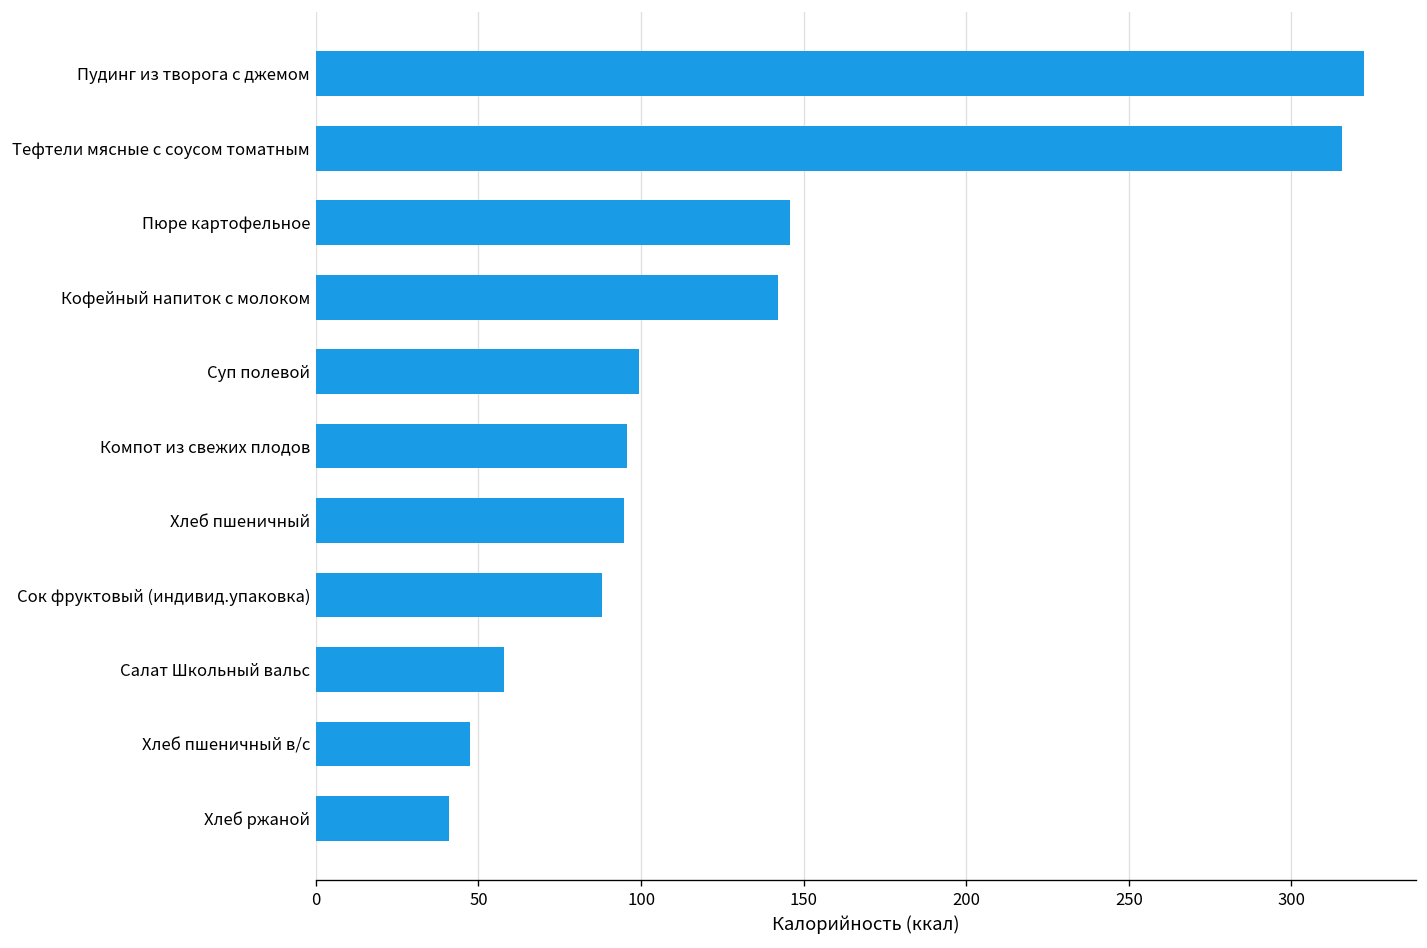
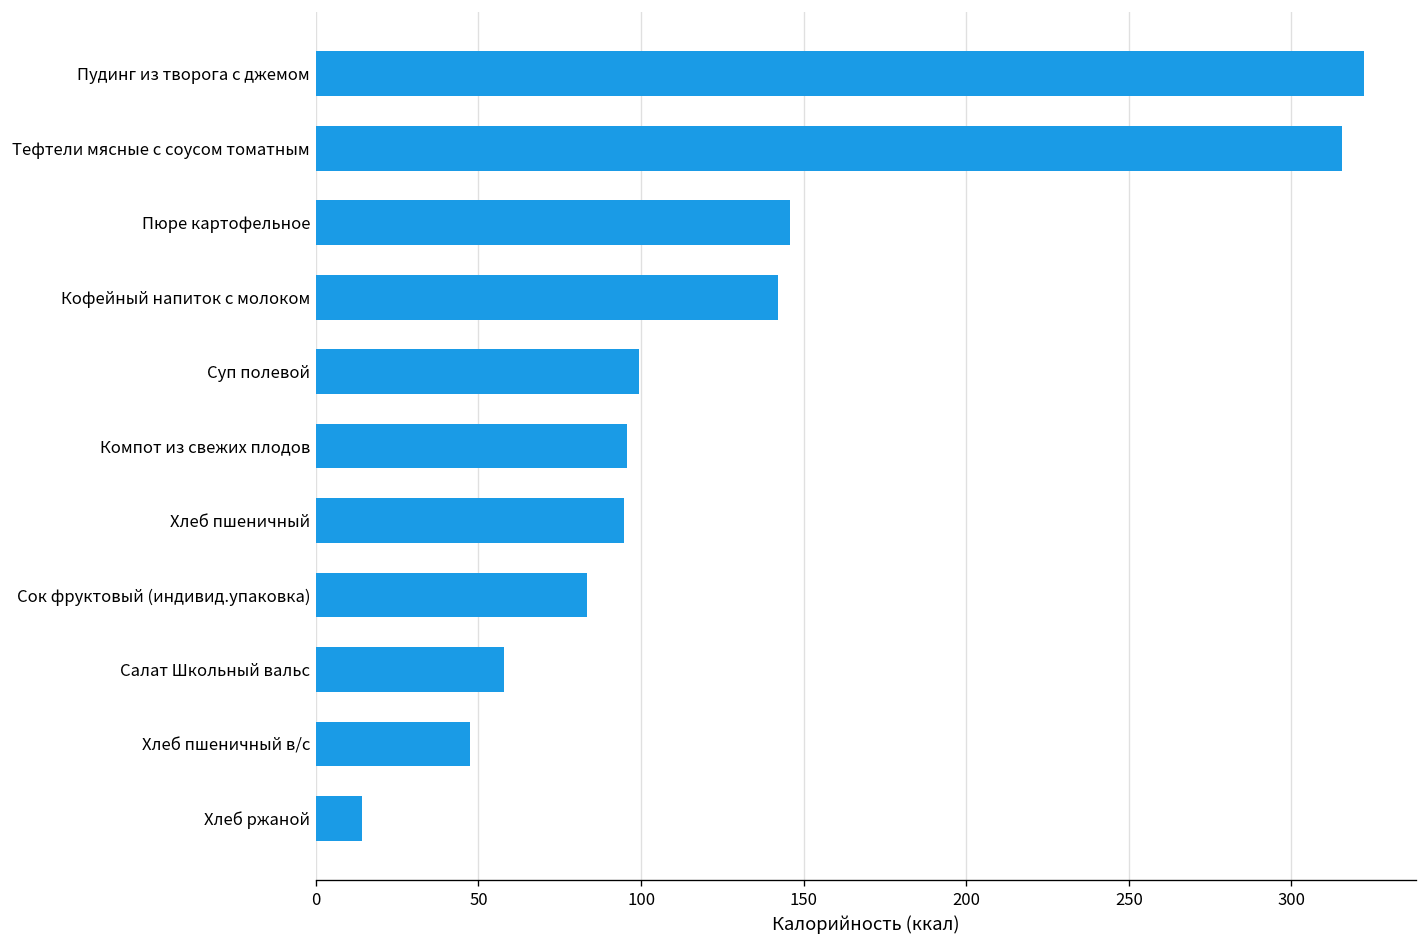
Сок фруктовый (индивид.упаковка): 88 -> 83
Хлеб ржаной: 41 -> 14
